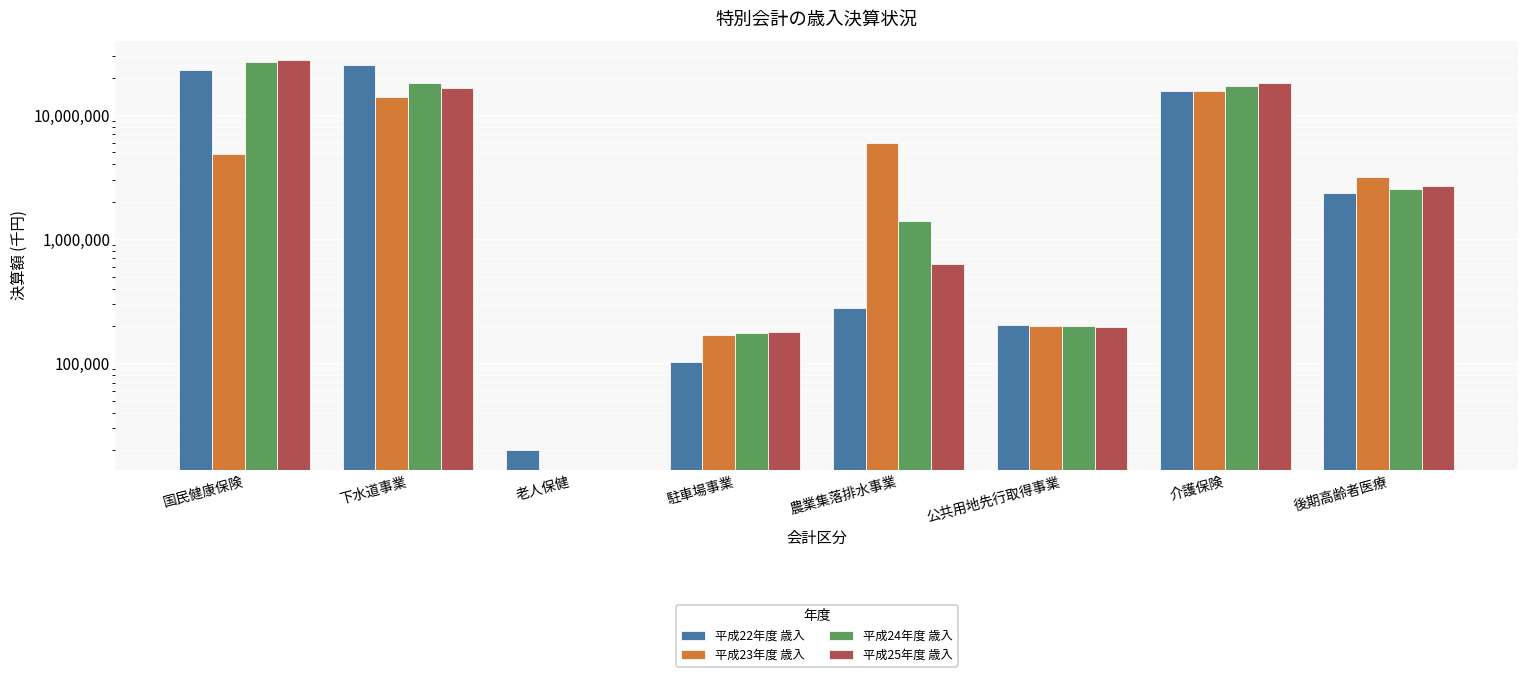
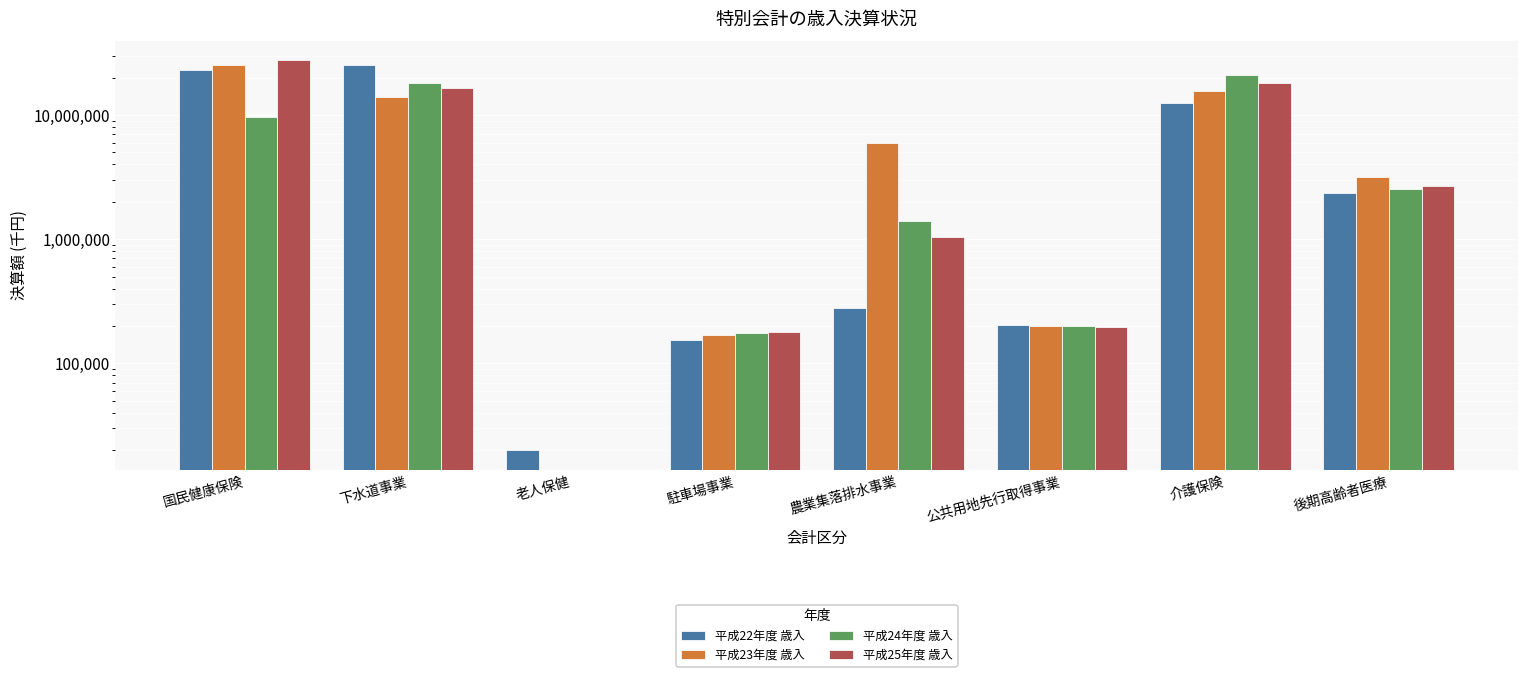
平成23年度 歳入, 国民健康保険: 4,900,000 -> 25,000,000
平成24年度 歳入, 国民健康保険: 27,000,000 -> 10,000,000
平成22年度 歳入, 駐車場事業: 100,000 -> 150,000
平成25年度 歳入, 農業集落排水事業: 600,000 -> 1,000,000
平成22年度 歳入, 介護保険: 15,000,000 -> 12,000,000
平成24年度 歳入, 介護保険: 17,000,000 -> 21,000,000
